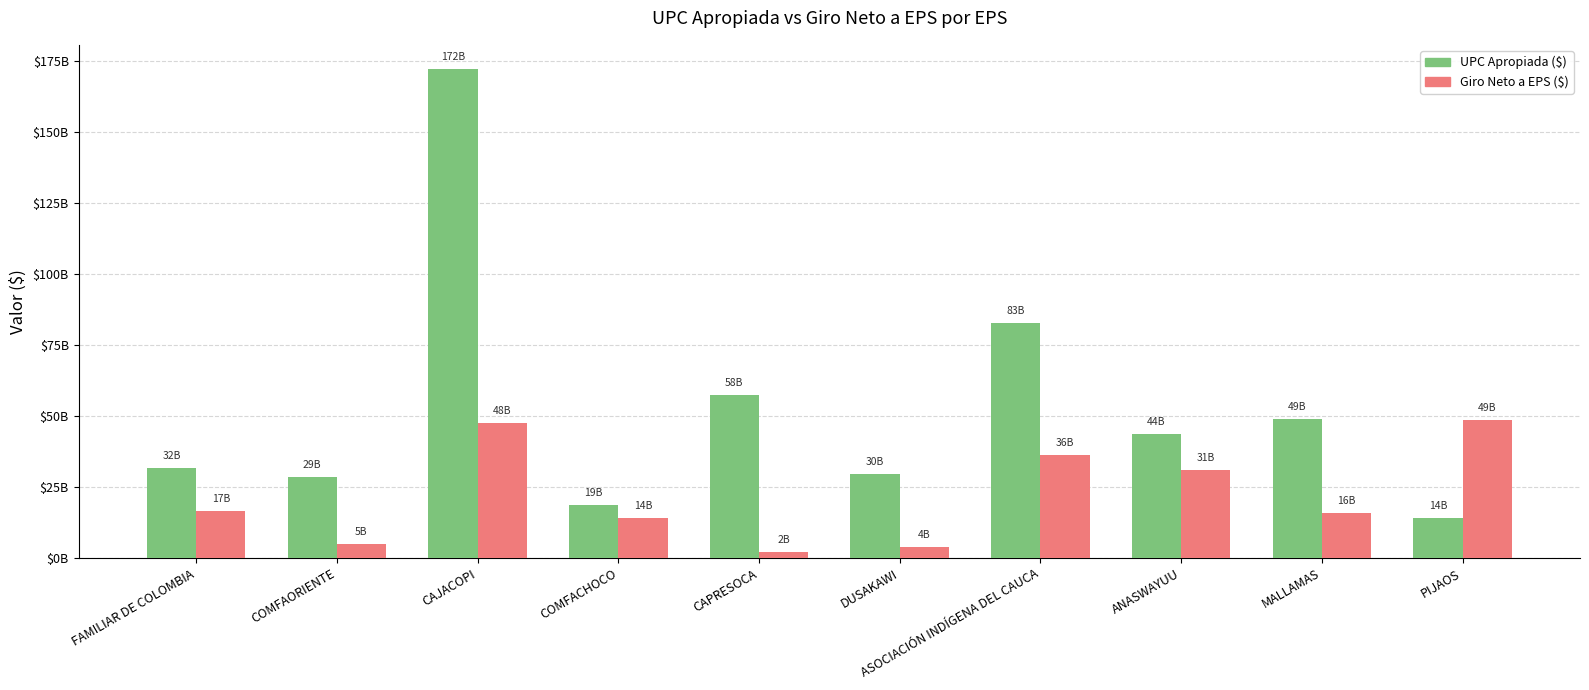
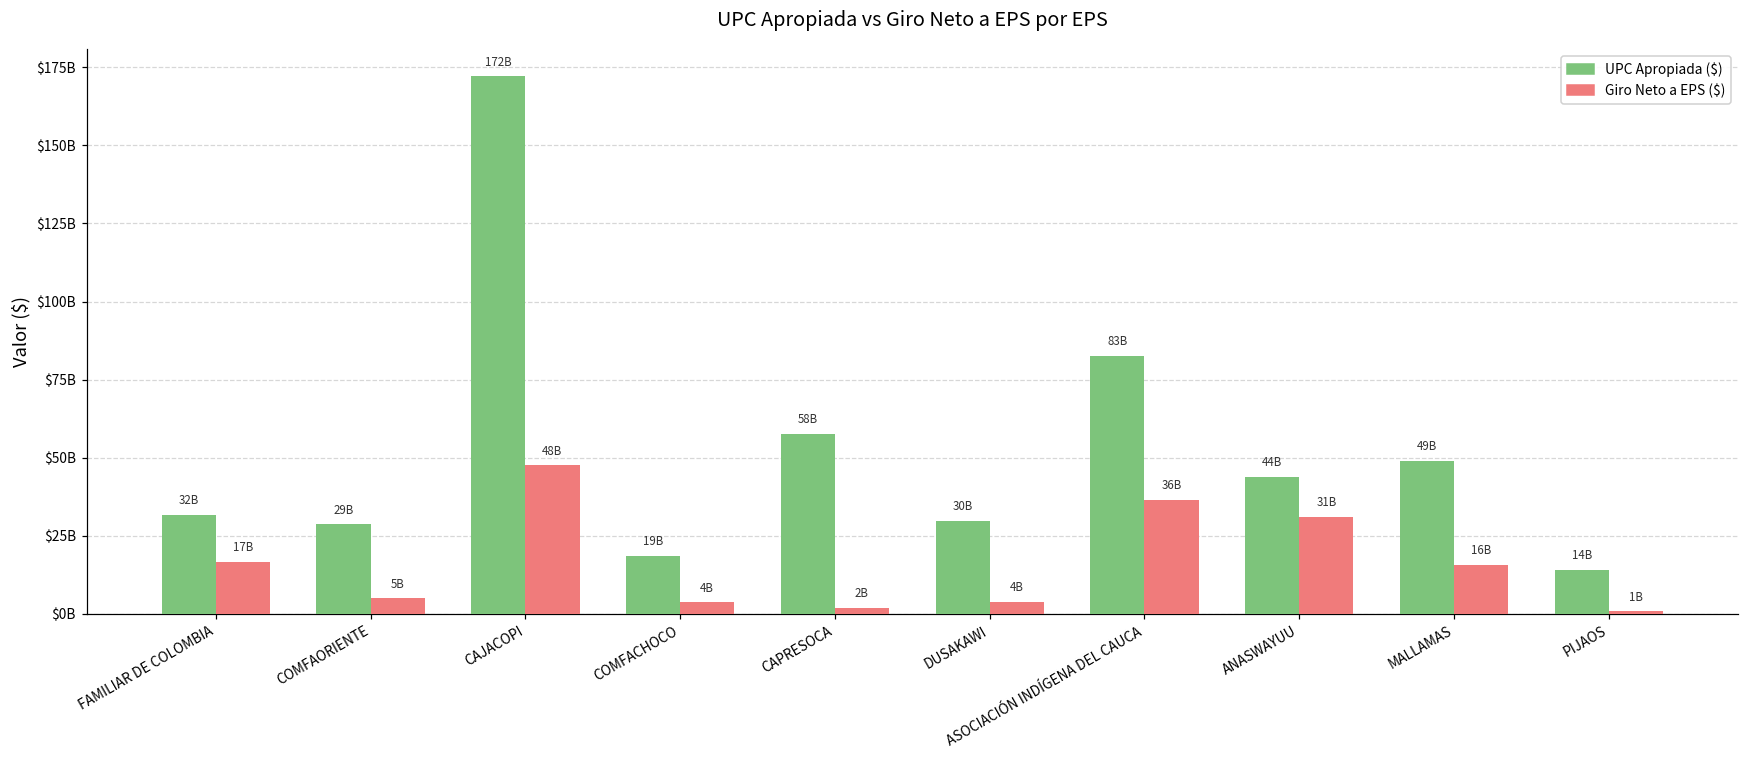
Giro Neto a EPS ($), COMFACHOCO: 14B -> 4B
Giro Neto a EPS ($), PIJAOS: 49B -> 1B
